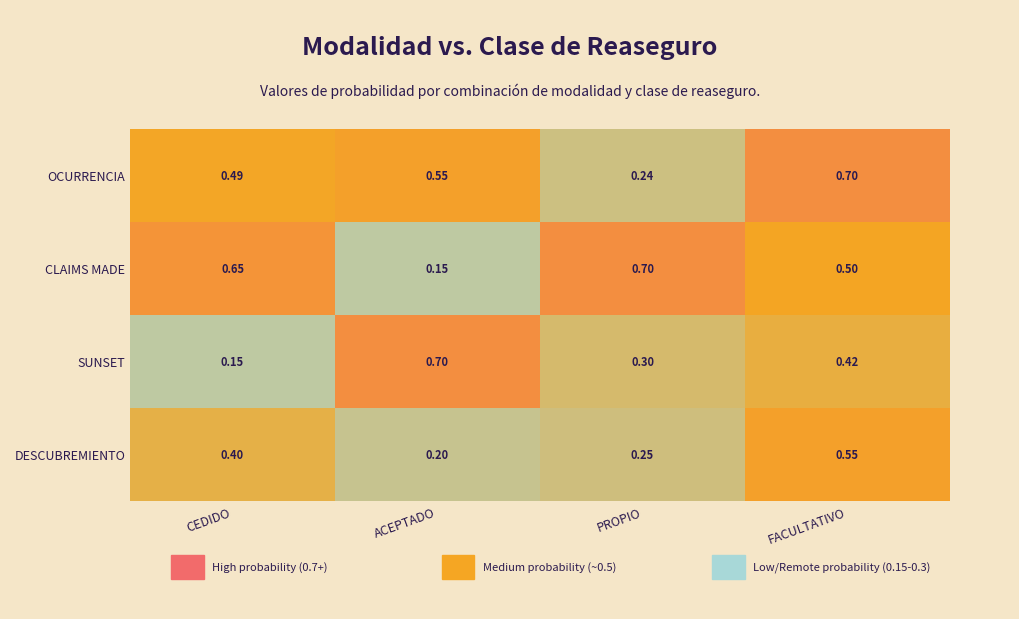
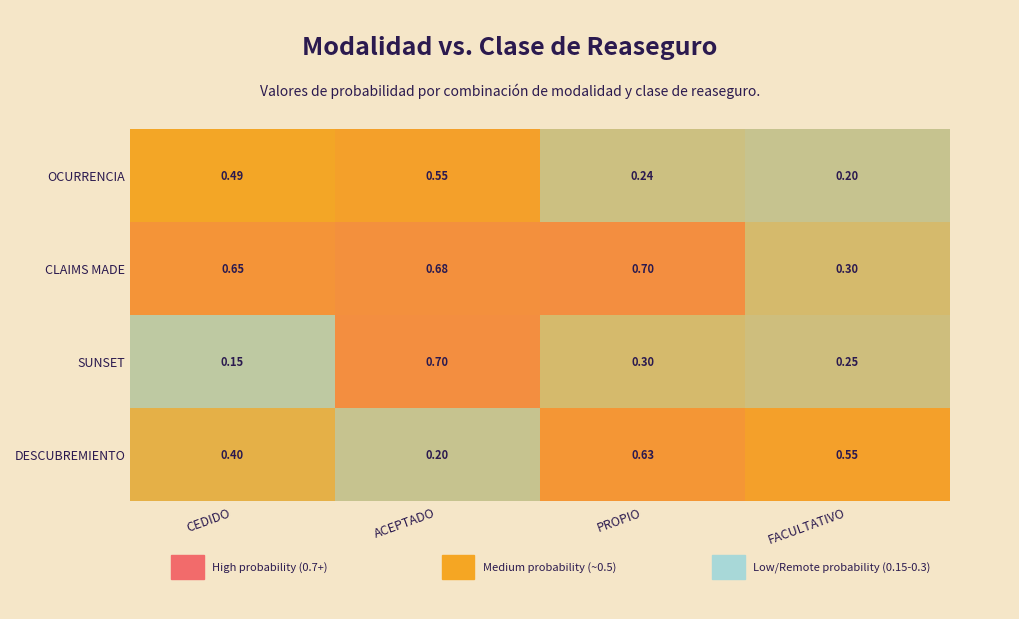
OCURRENCIA, FACULTATIVO: 0.70 -> 0.20
CLAIMS MADE, ACEPTADO: 0.15 -> 0.68
CLAIMS MADE, FACULTATIVO: 0.50 -> 0.30
SUNSET, FACULTATIVO: 0.42 -> 0.25
DESCUBREMIENTO, PROPIO: 0.25 -> 0.63
